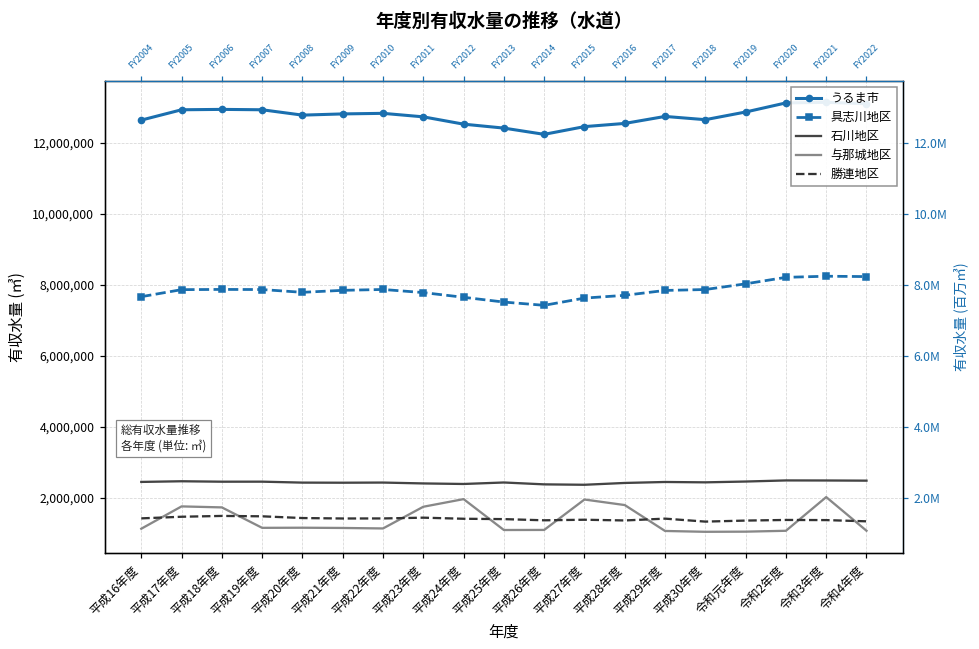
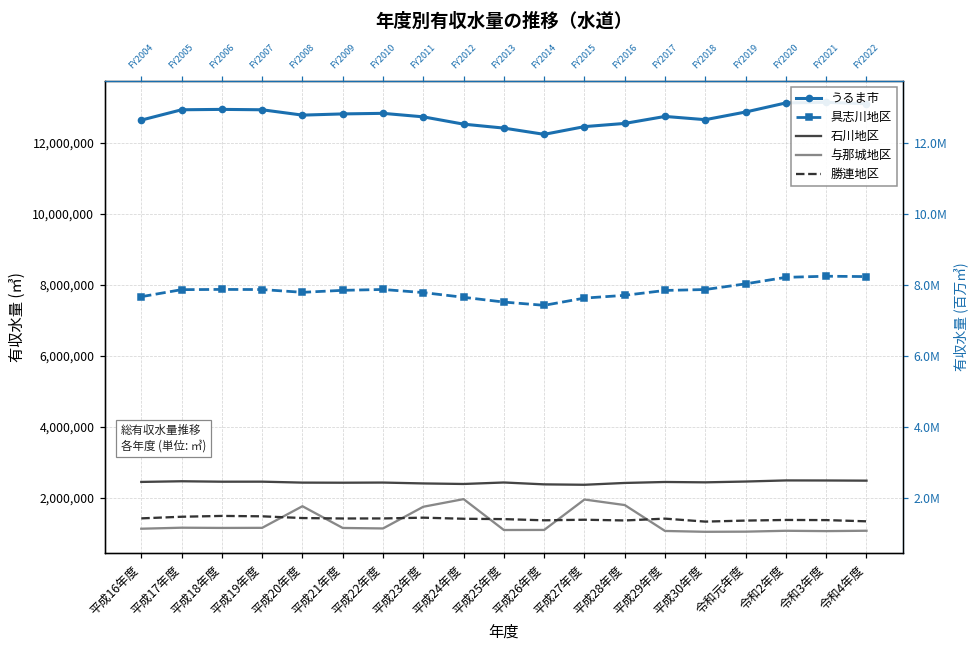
与那城地区, 平成17年度: 1,800,000 -> 1,200,000
与那城地区, 平成18年度: 1,700,000 -> 1,100,000
与那城地区, 平成20年度: 1,200,000 -> 1,800,000
与那城地区, 令和3年度: 2,000,000 -> 1,100,000
